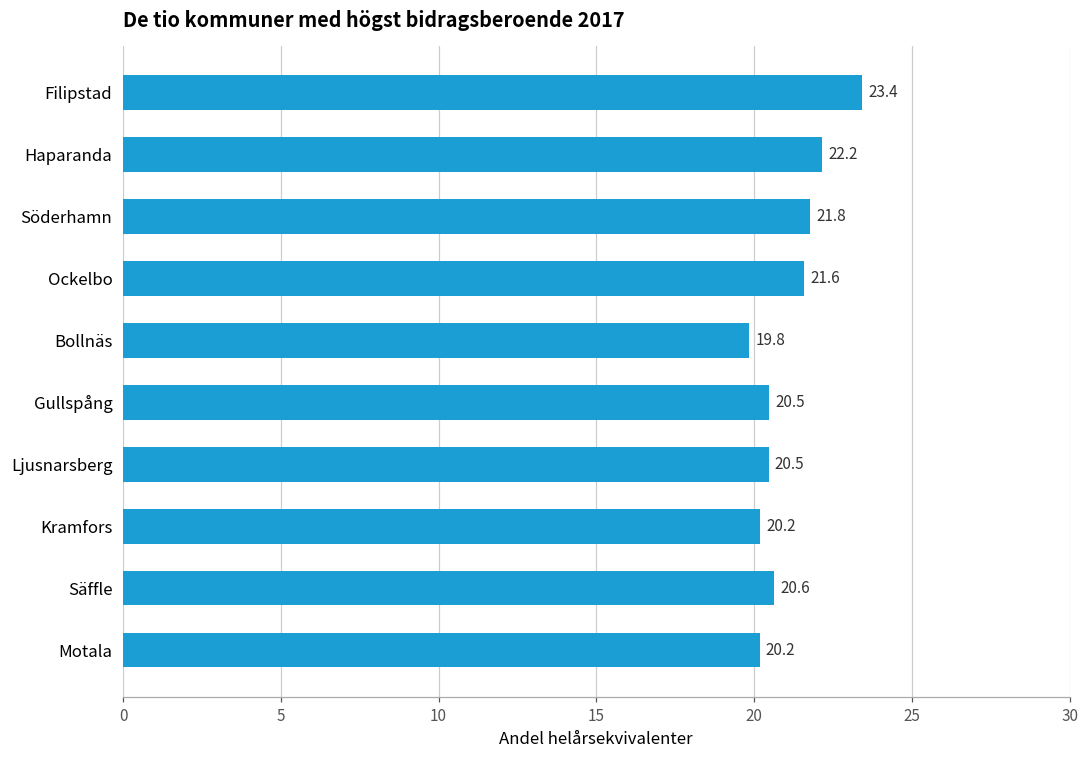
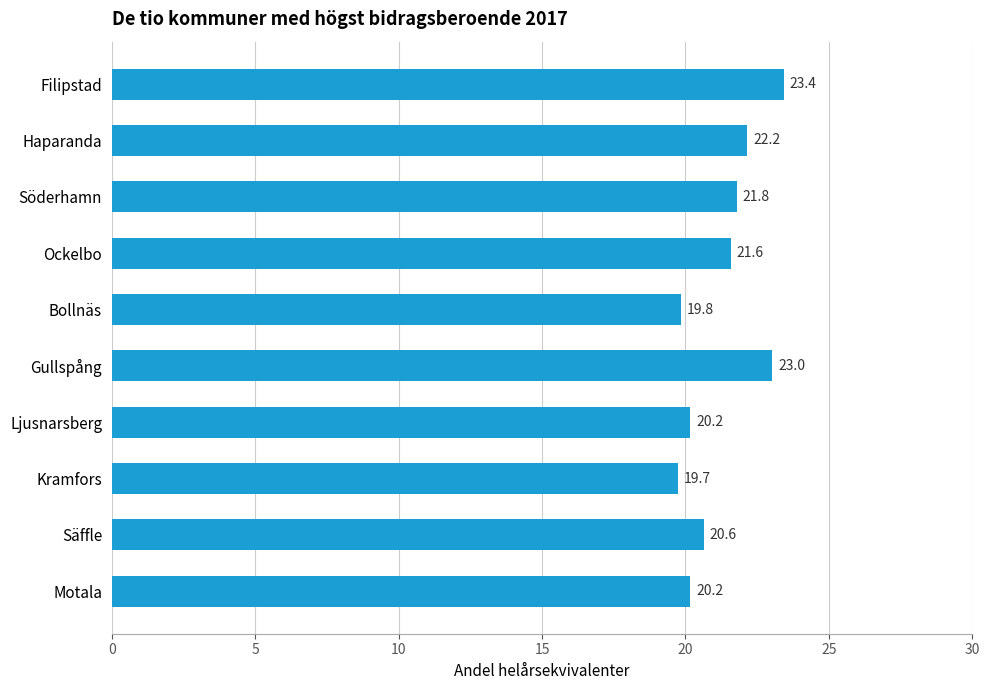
Gullspång: 20.5 -> 23.0
Ljusnarsberg: 20.5 -> 20.2
Kramfors: 20.2 -> 19.7
